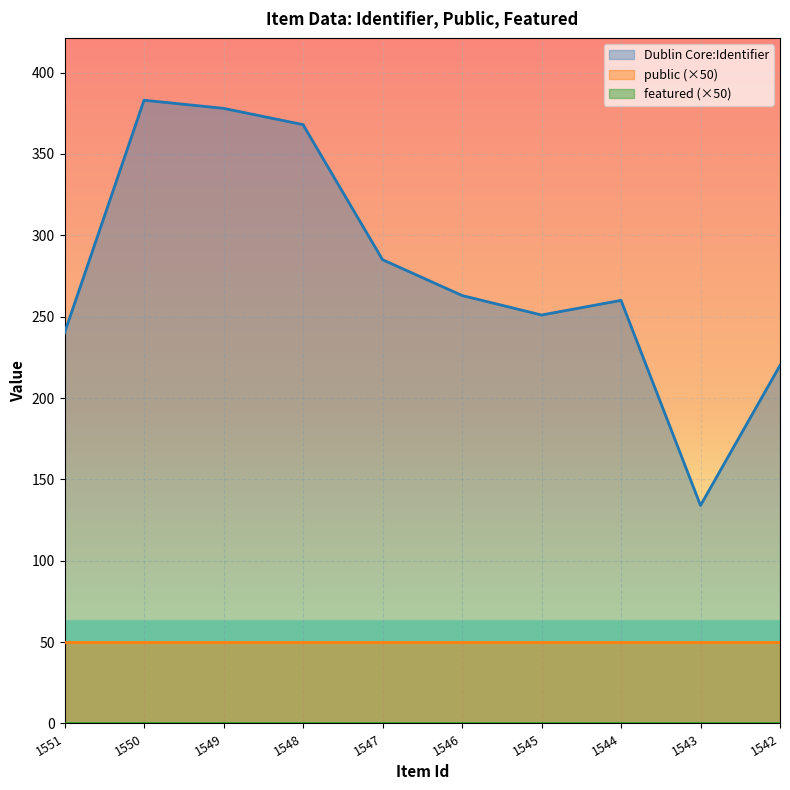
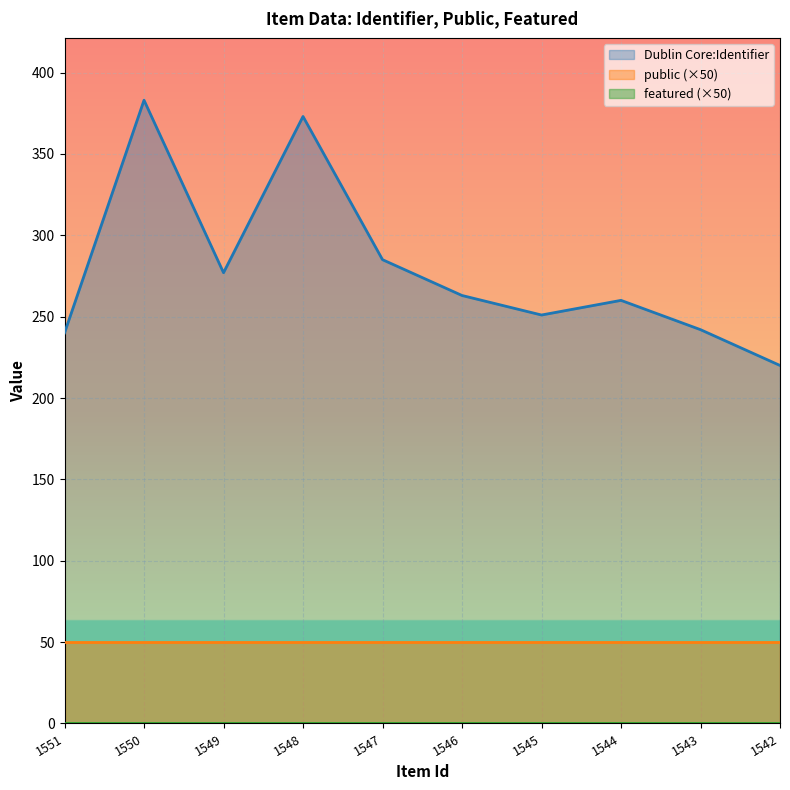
Dublin Core:Identifier, 1549: 378 -> 277
Dublin Core:Identifier, 1548: 368 -> 373
Dublin Core:Identifier, 1543: 134 -> 242
